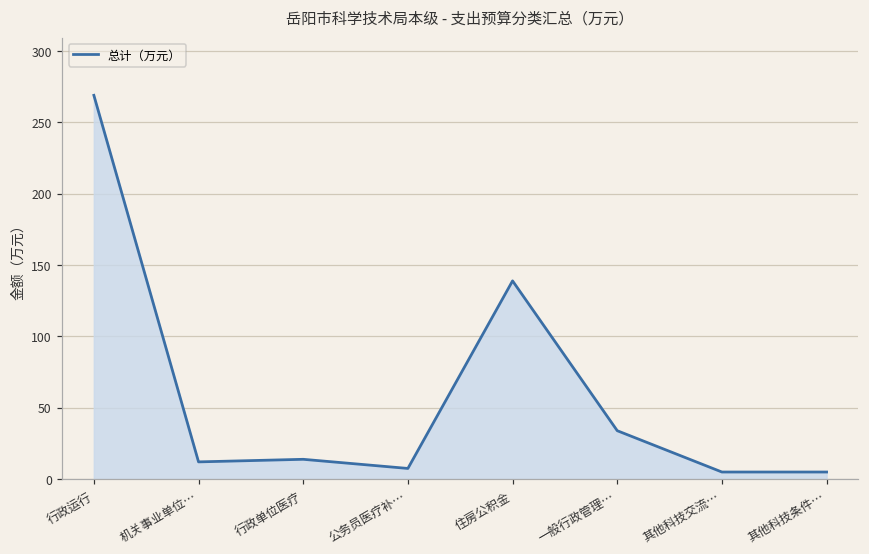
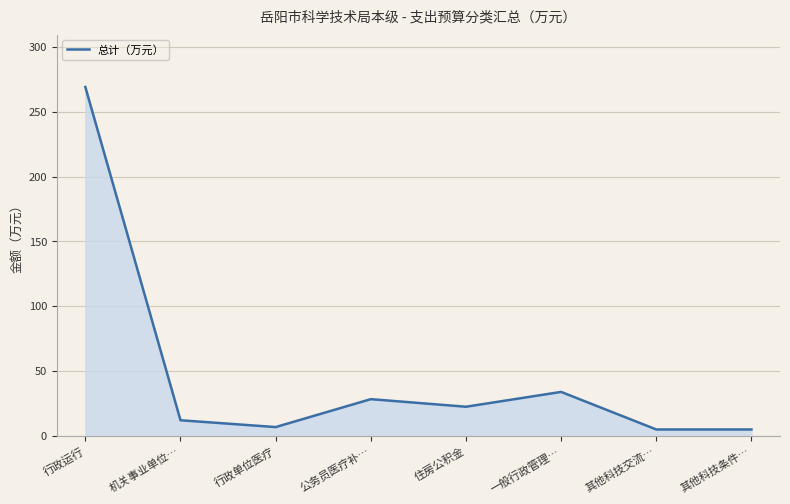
行政单位医疗: 14 -> 7
公务员医疗补…: 8 -> 28
住房公积金: 139 -> 23
